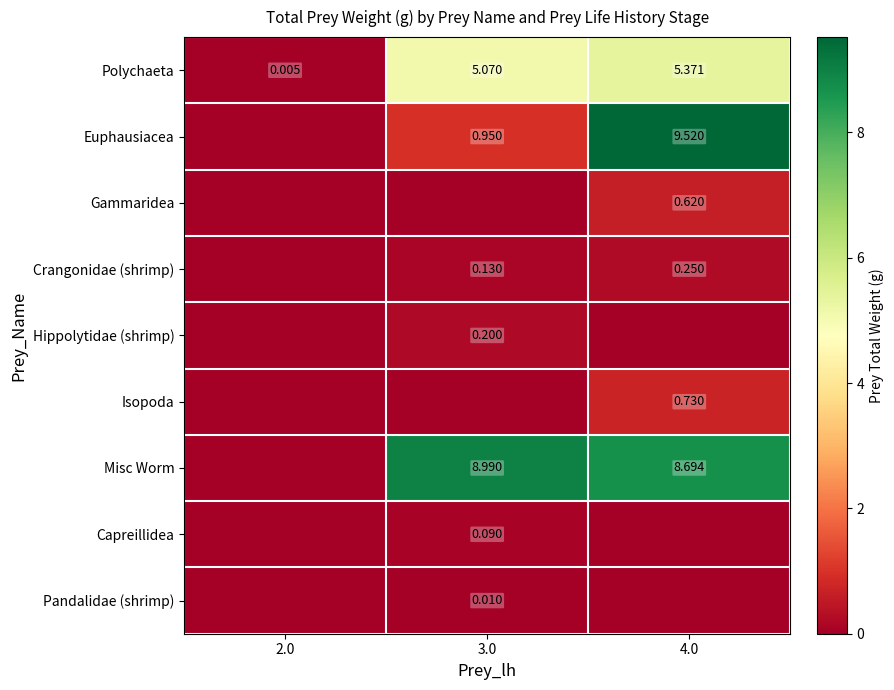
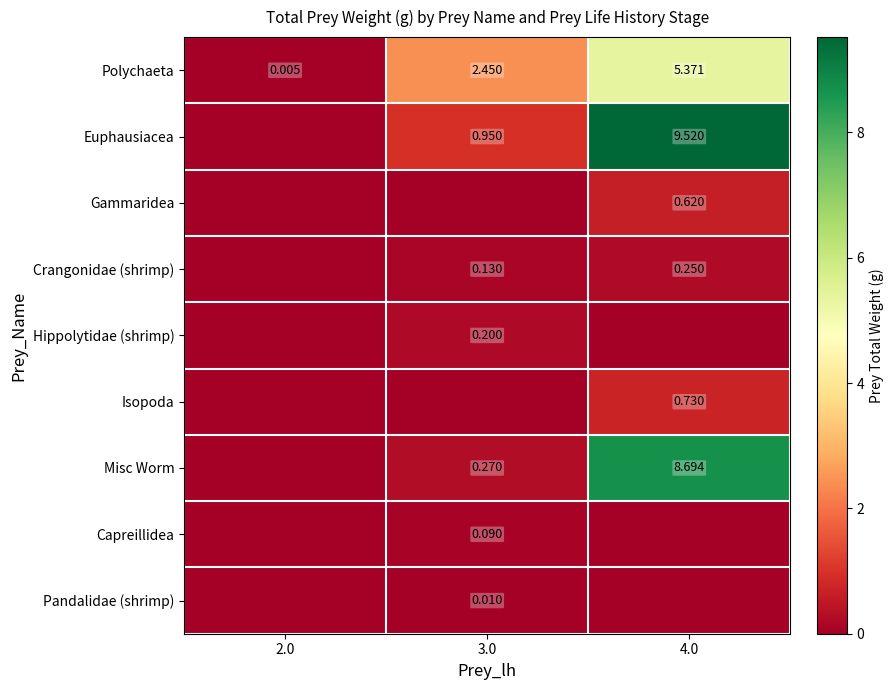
Polychaeta, 3.0: 5.070 -> 2.450
Misc Worm, 3.0: 8.990 -> 0.270
